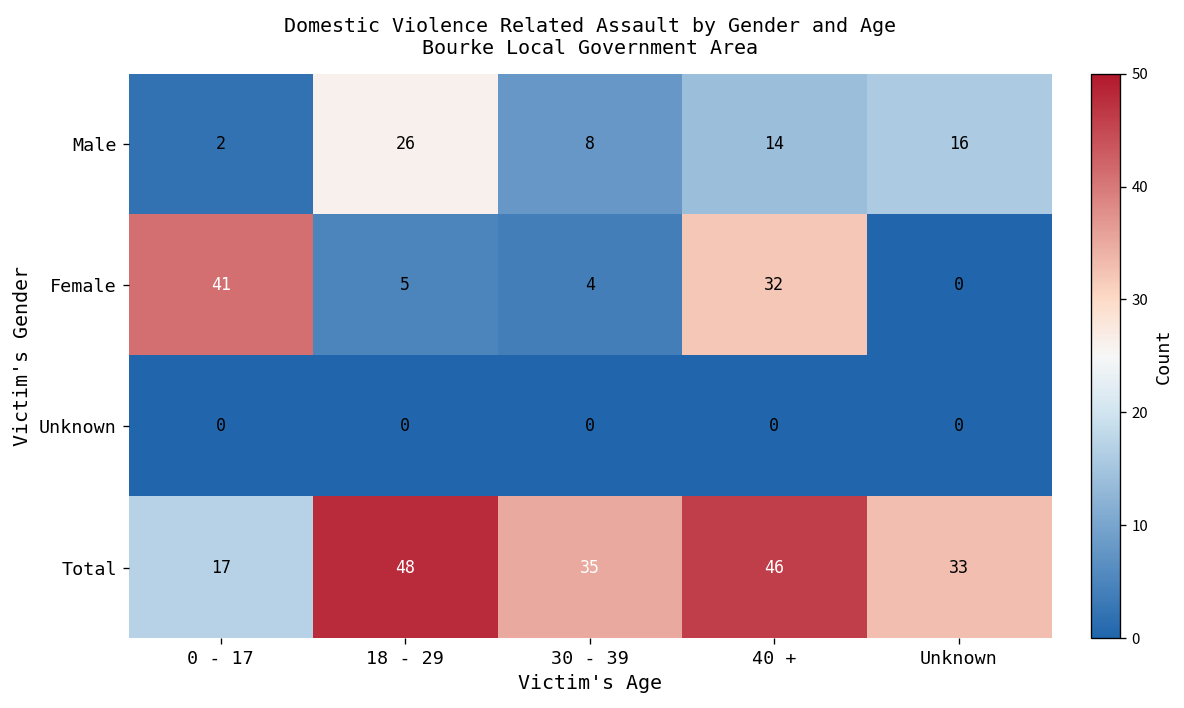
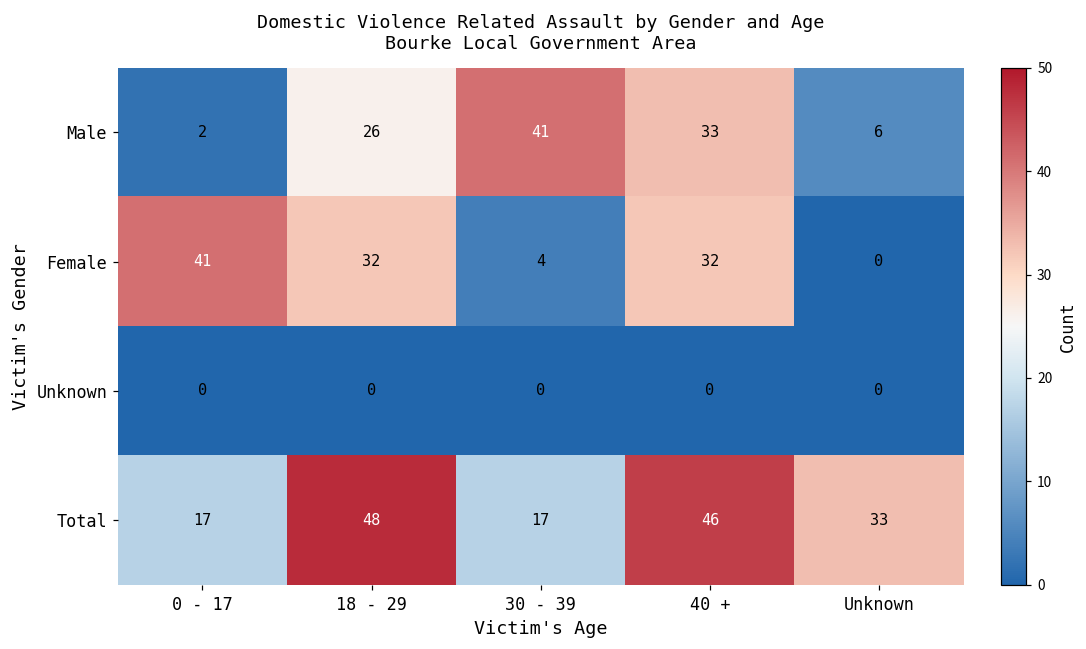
Male, 30 - 39: 8 -> 41
Male, 40 +: 14 -> 33
Male, Unknown: 16 -> 6
Female, 18 - 29: 5 -> 32
Total, 30 - 39: 35 -> 17
